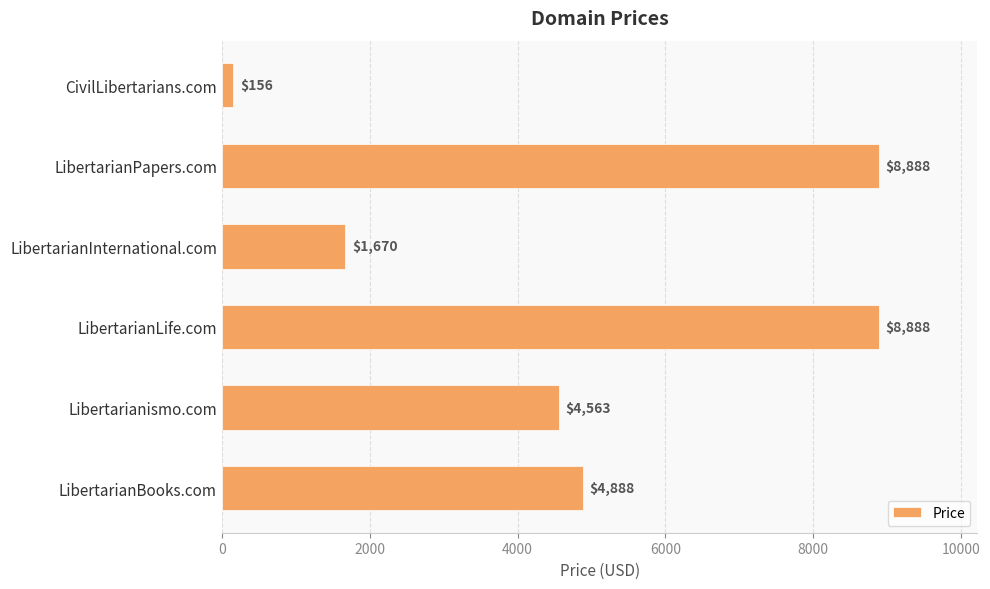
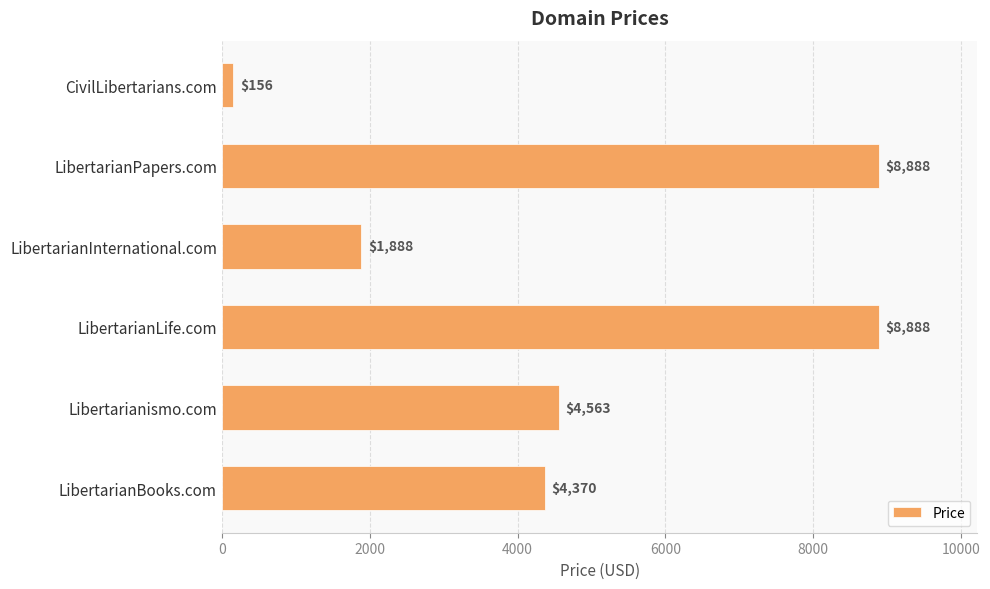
LibertarianInternational.com: $1,670 -> $1,888
LibertarianBooks.com: $4,888 -> $4,370
